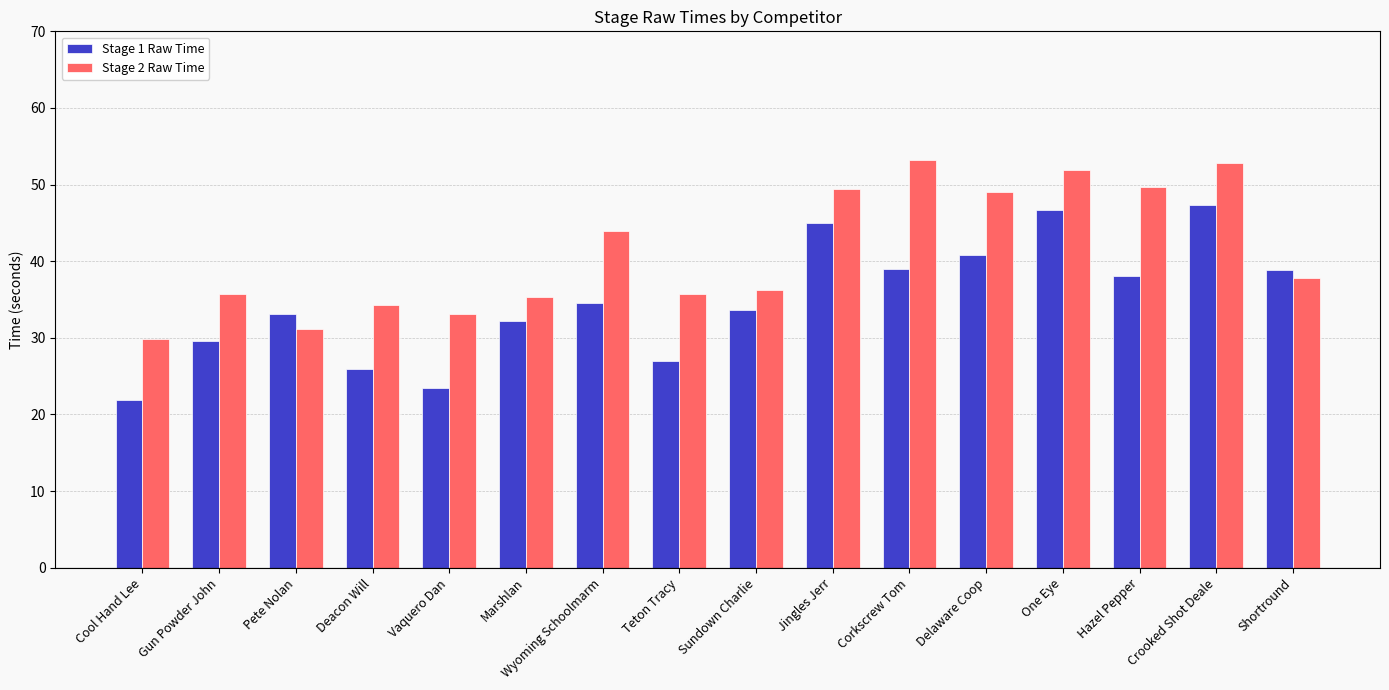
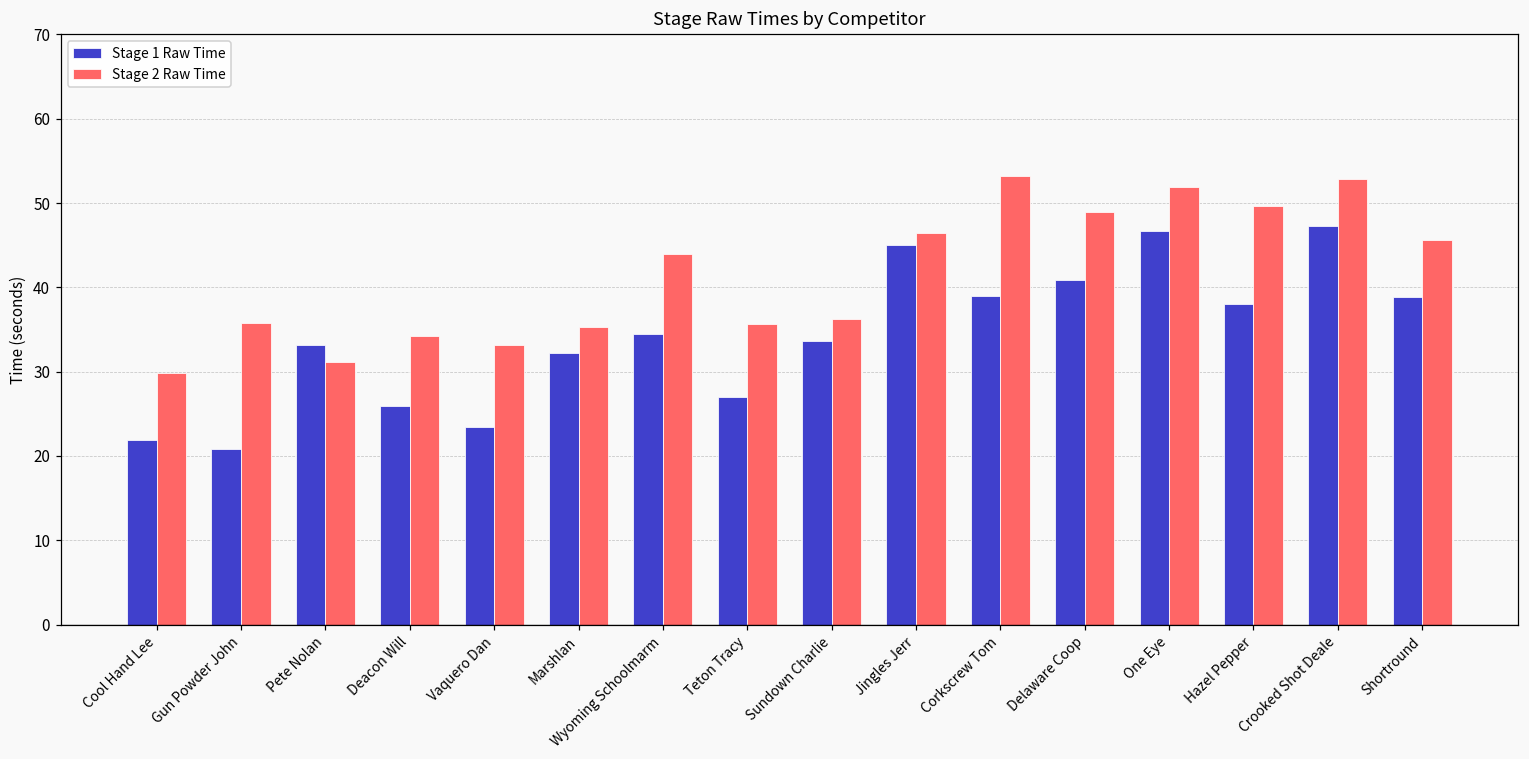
Stage 1 Raw Time, Gun Powder John: 30 -> 21
Stage 2 Raw Time, Jingles Jerr: 49 -> 46
Stage 2 Raw Time, Shortround: 38 -> 46
